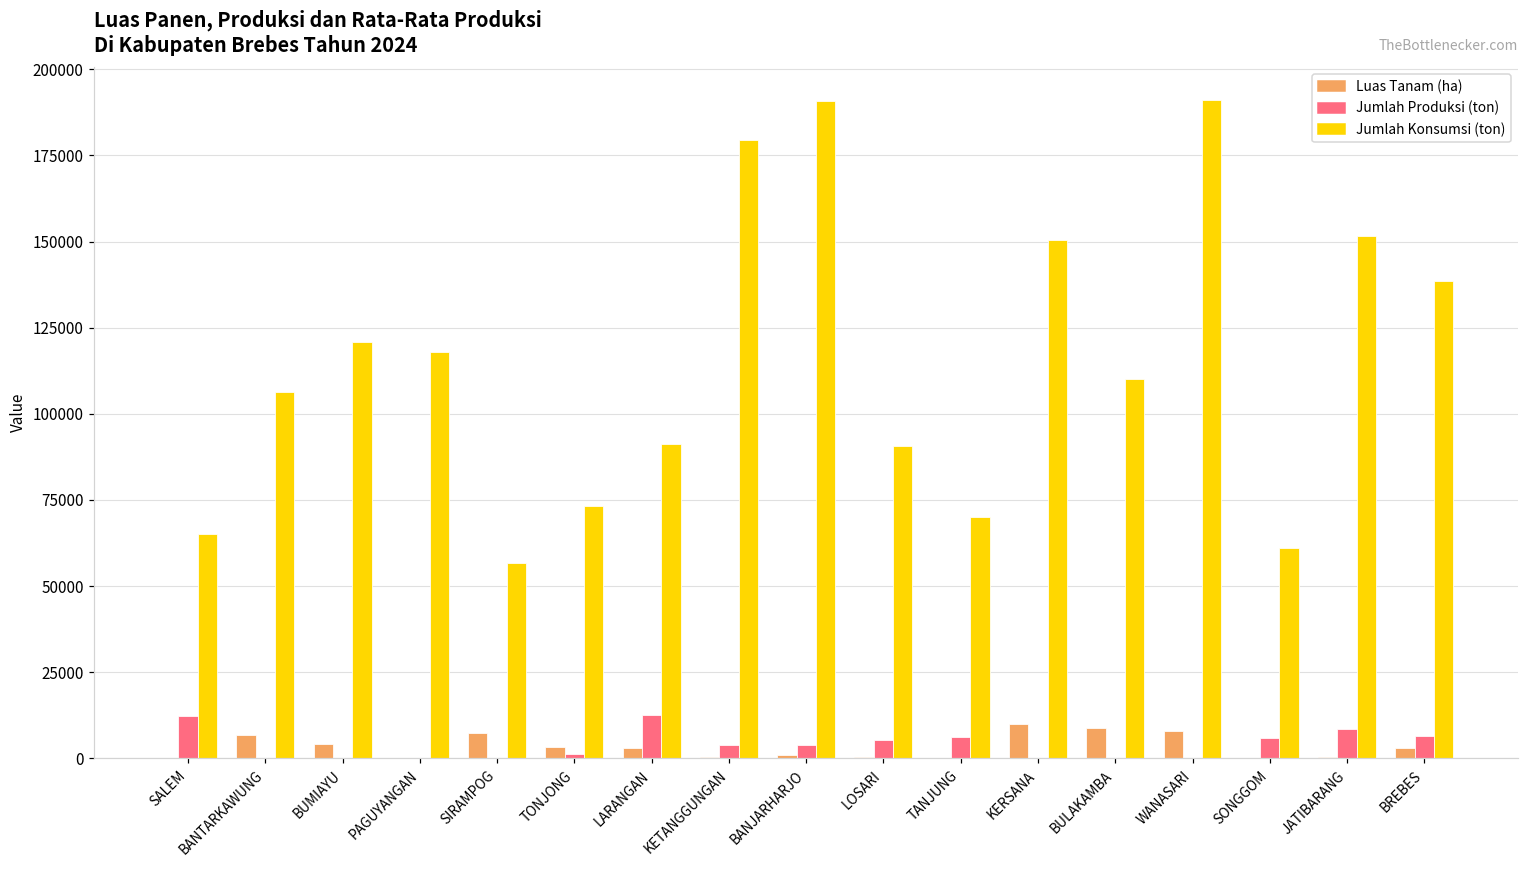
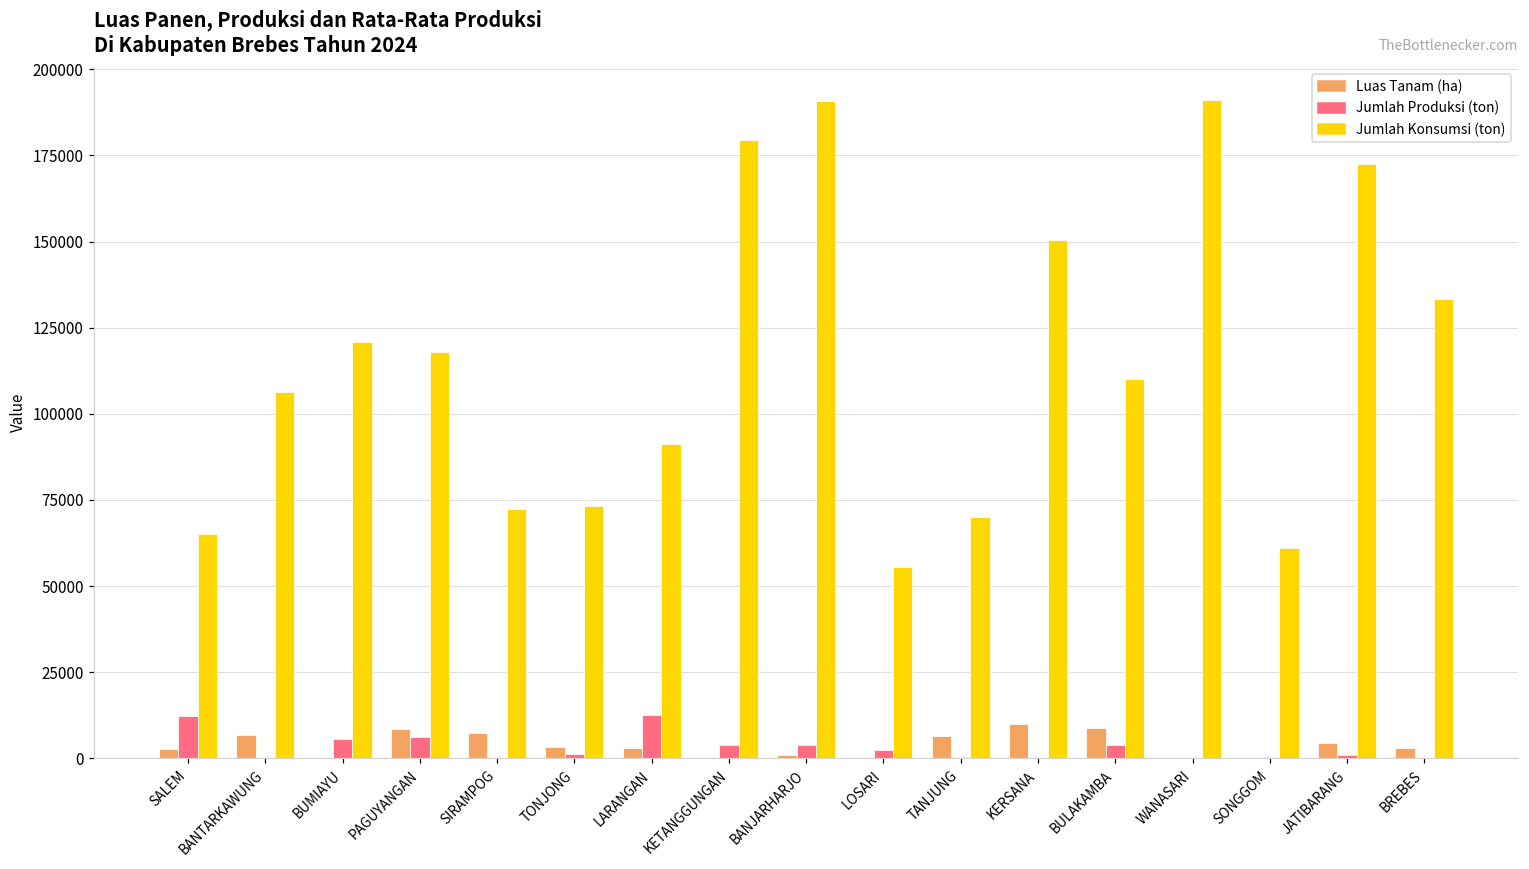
Luas Tanam (ha), SALEM: 0 -> 3000
Luas Tanam (ha), BUMIAYU: 4000 -> 0
Jumlah Produksi (ton), BUMIAYU: 0 -> 6000
Luas Tanam (ha), PAGUYANGAN: 0 -> 9000
Jumlah Produksi (ton), PAGUYANGAN: 0 -> 6000
Jumlah Konsumsi (ton), SIRAMPOG: 57000 -> 72000
Jumlah Produksi (ton), LOSARI: 5000 -> 2000
Jumlah Konsumsi (ton), LOSARI: 91000 -> 56000
Luas Tanam (ha), TANJUNG: 0 -> 6000
Jumlah Produksi (ton), TANJUNG: 6000 -> 0
Jumlah Produksi (ton), BULAKAMBA: 0 -> 4000
Luas Tanam (ha), WANASARI: 8000 -> 0
Jumlah Produksi (ton), SONGGOM: 6000 -> 0
Luas Tanam (ha), JATIBARANG: 0 -> 4000
Jumlah Produksi (ton), JATIBARANG: 9000 -> 1000
Jumlah Konsumsi (ton), JATIBARANG: 152000 -> 173000
Jumlah Produksi (ton), BREBES: 7000 -> 0
Jumlah Konsumsi (ton), BREBES: 139000 -> 133000
